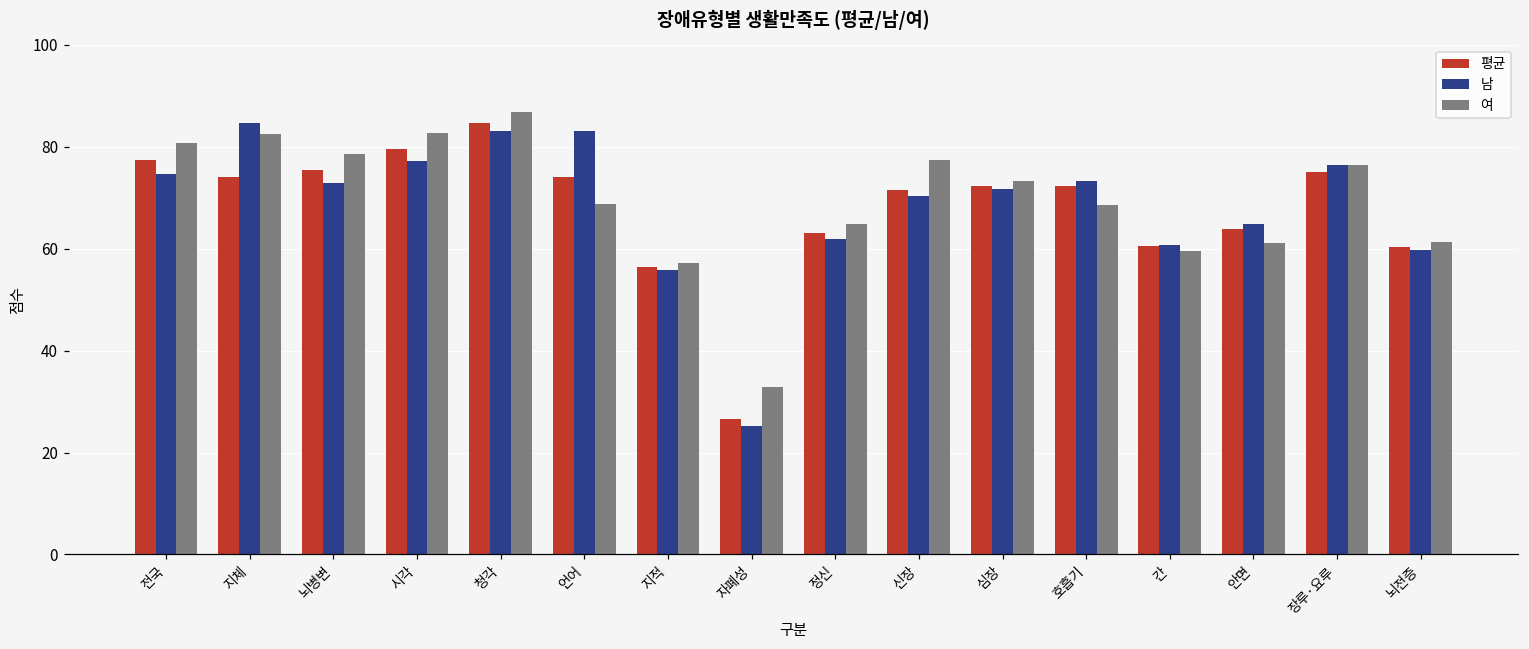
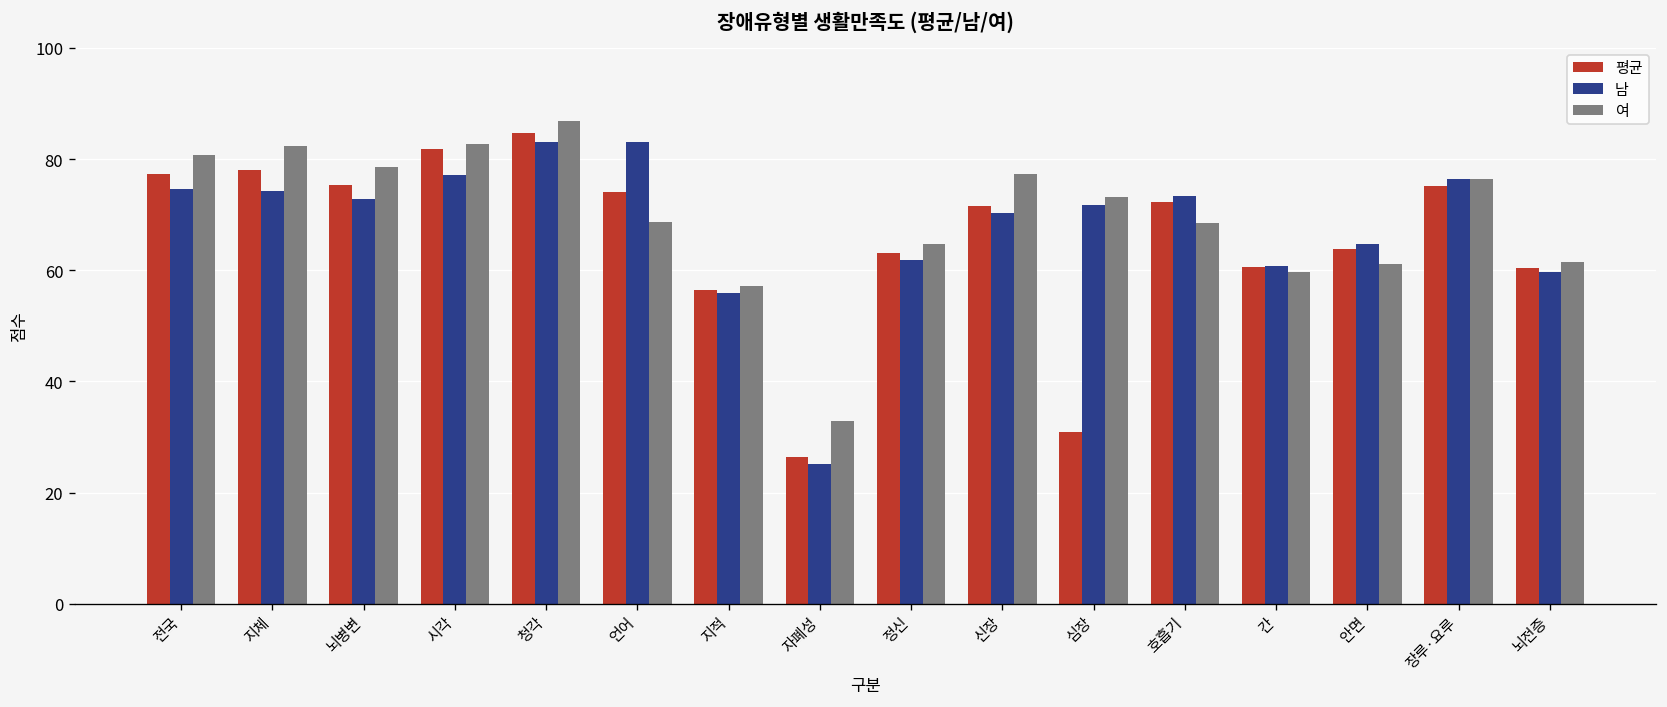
평균, 지체: 74 -> 78
남, 지체: 85 -> 74
평균, 시각: 80 -> 82
평균, 심장: 72 -> 31
